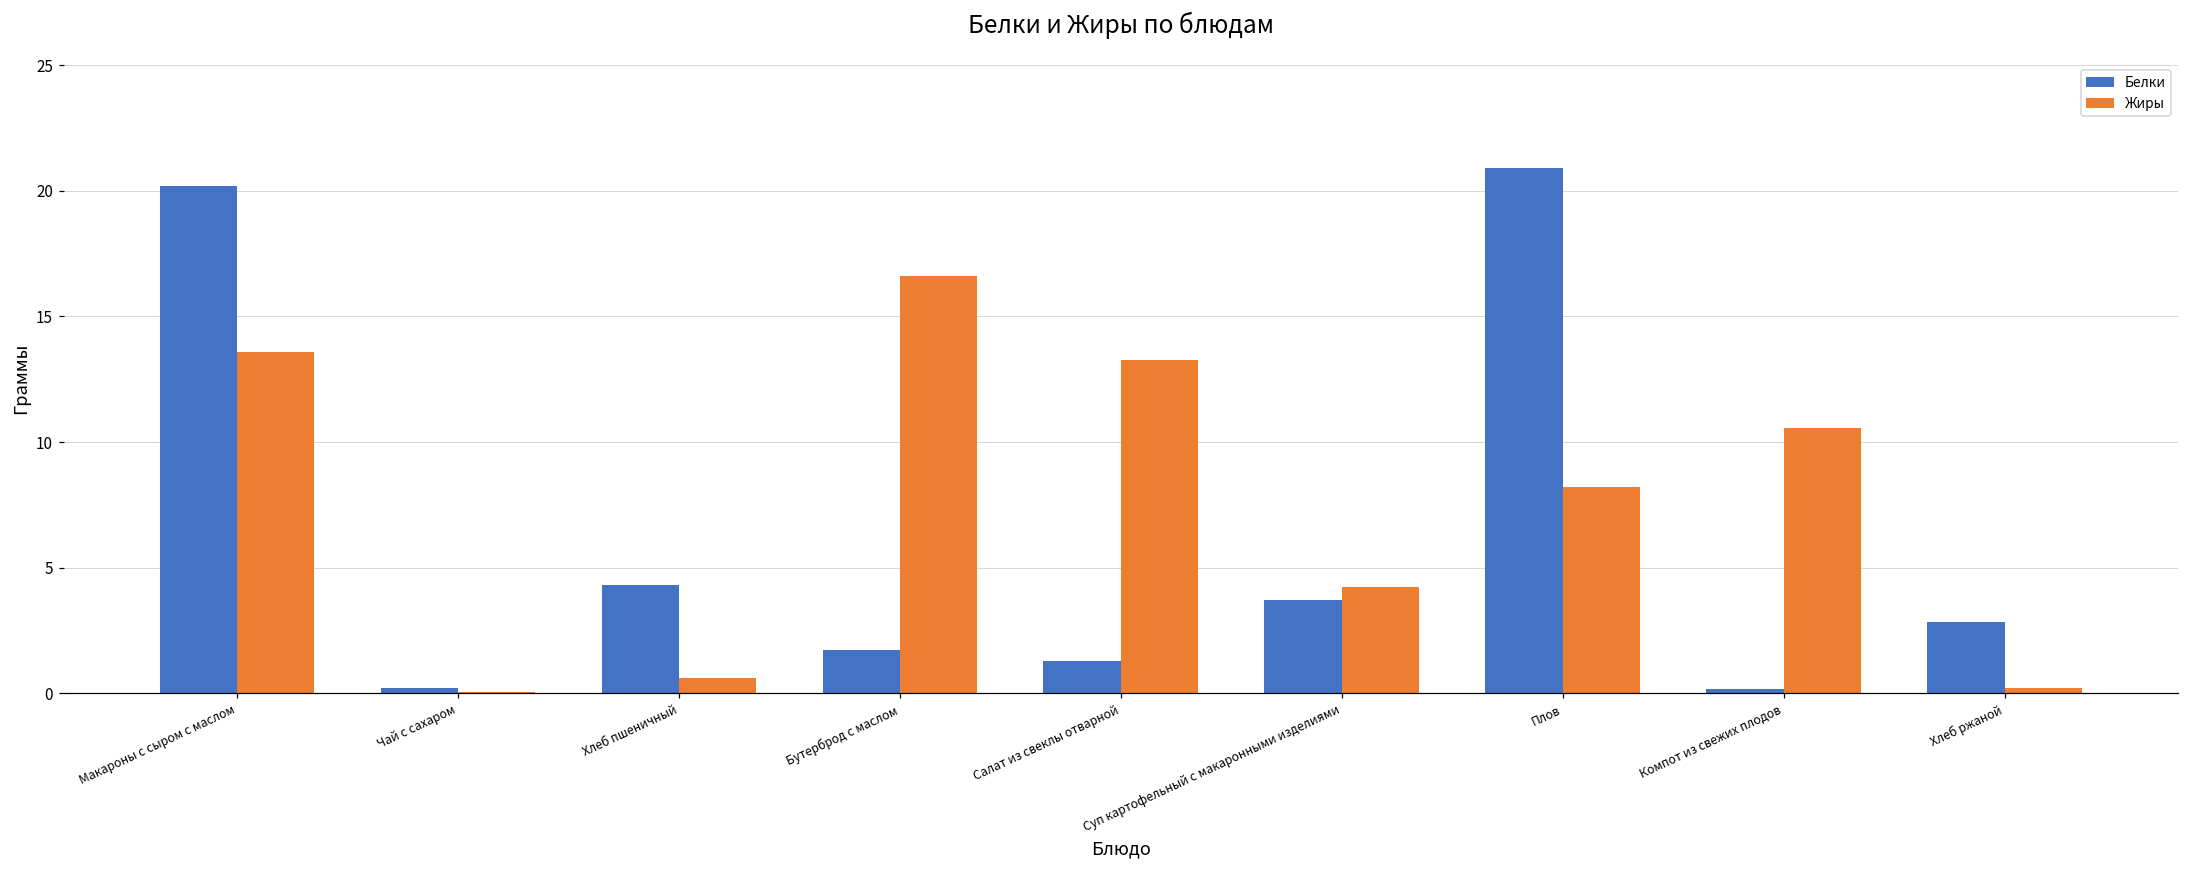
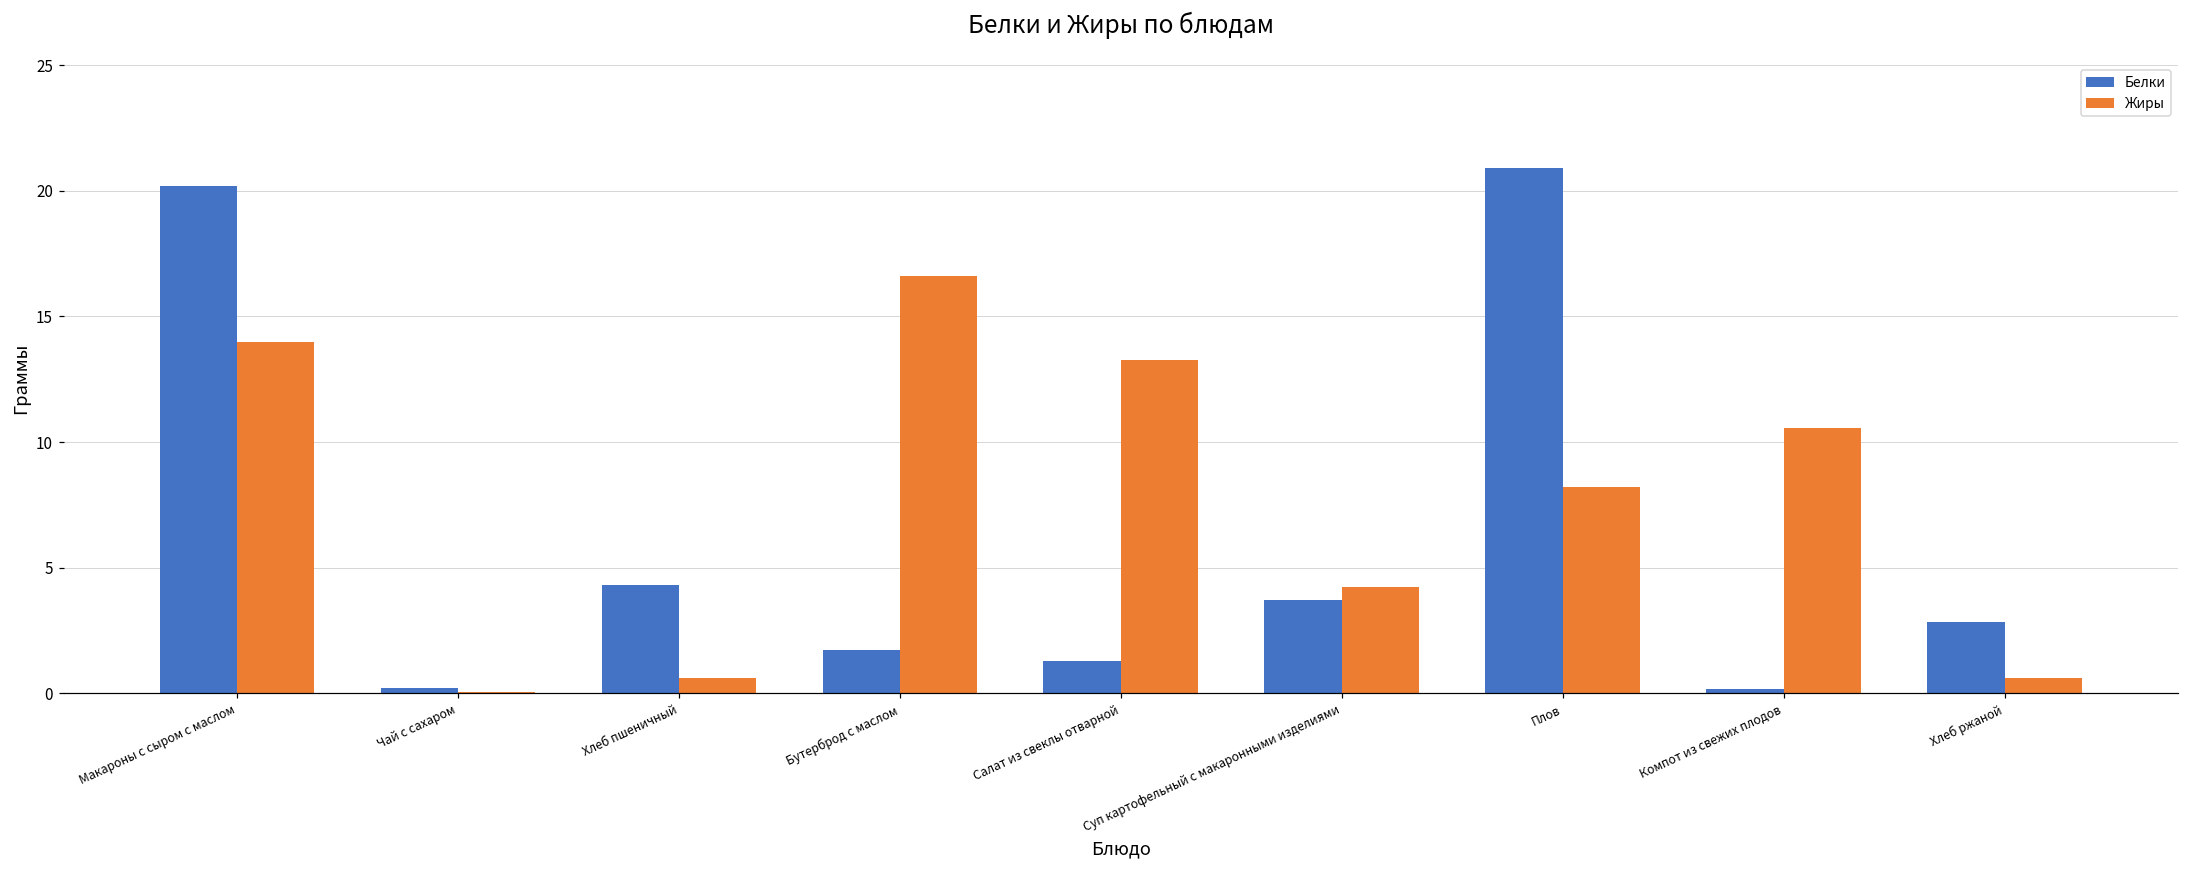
Жиры, Макароны с сыром с маслом: 13.6 -> 14.0
Жиры, Хлеб ржаной: 0.2 -> 0.6
